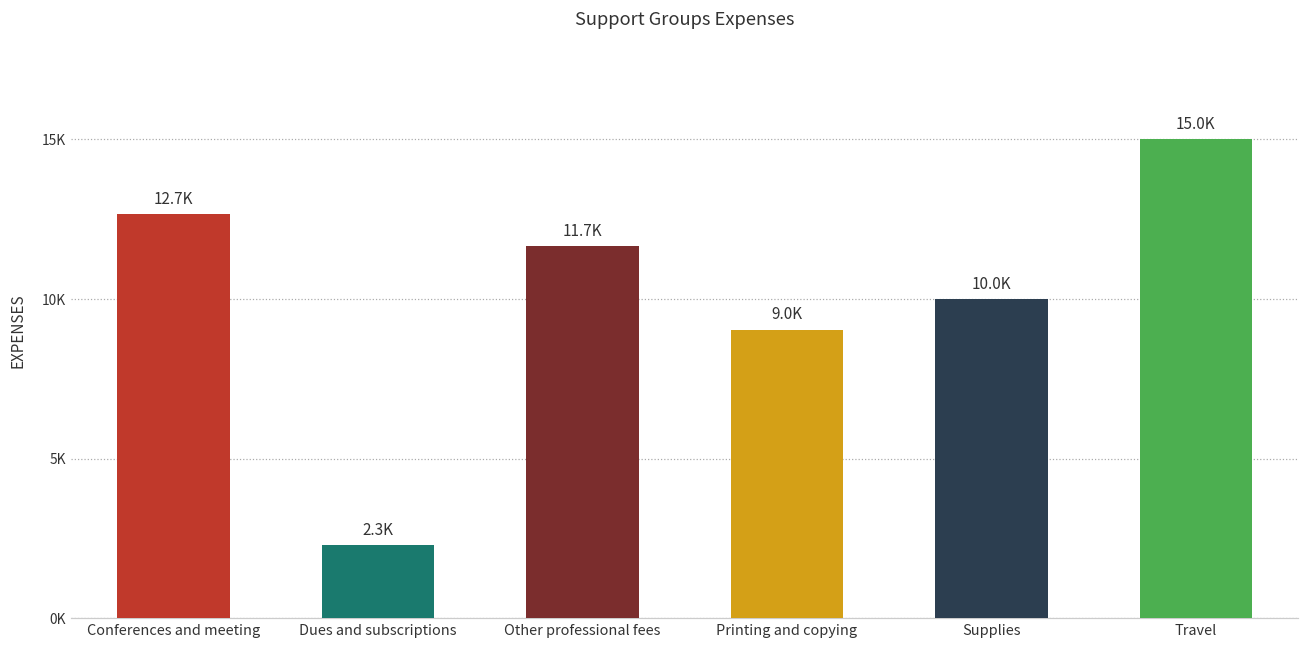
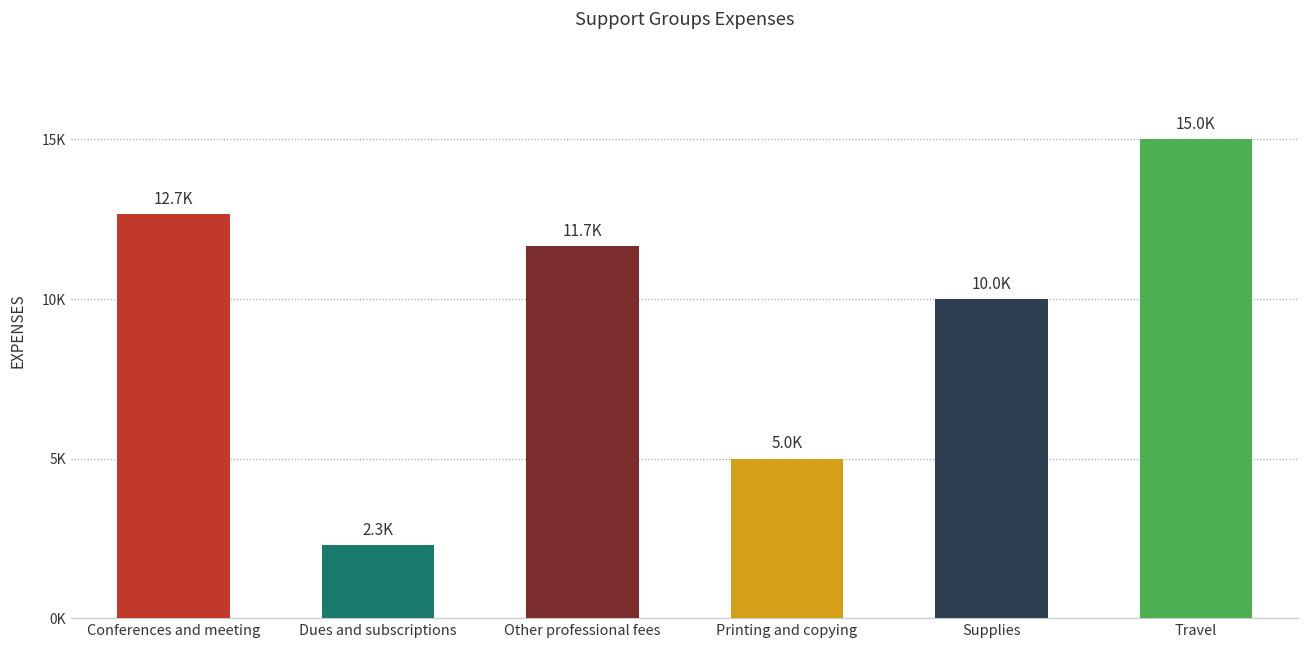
Printing and copying: 9.0K -> 5.0K
